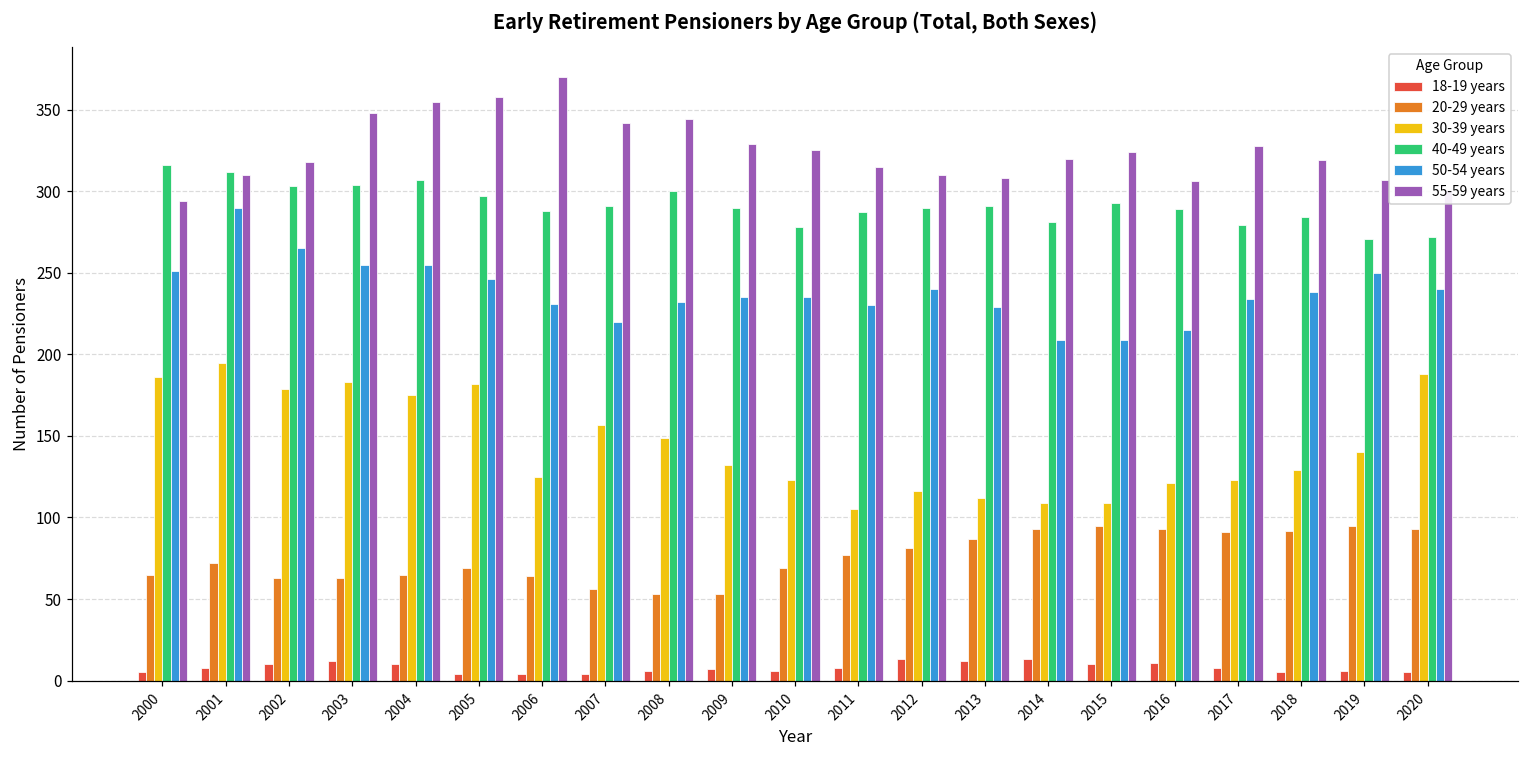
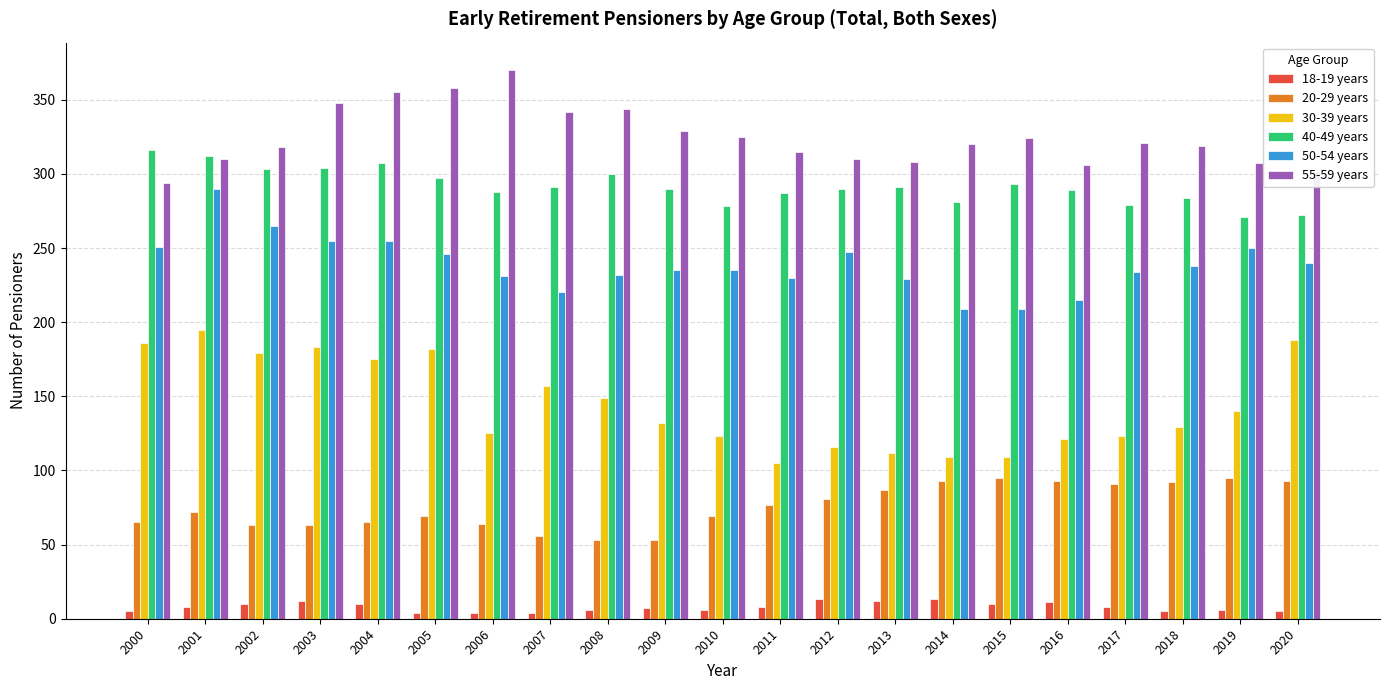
50-54 years, 2012: 240 -> 247
55-59 years, 2017: 328 -> 321
